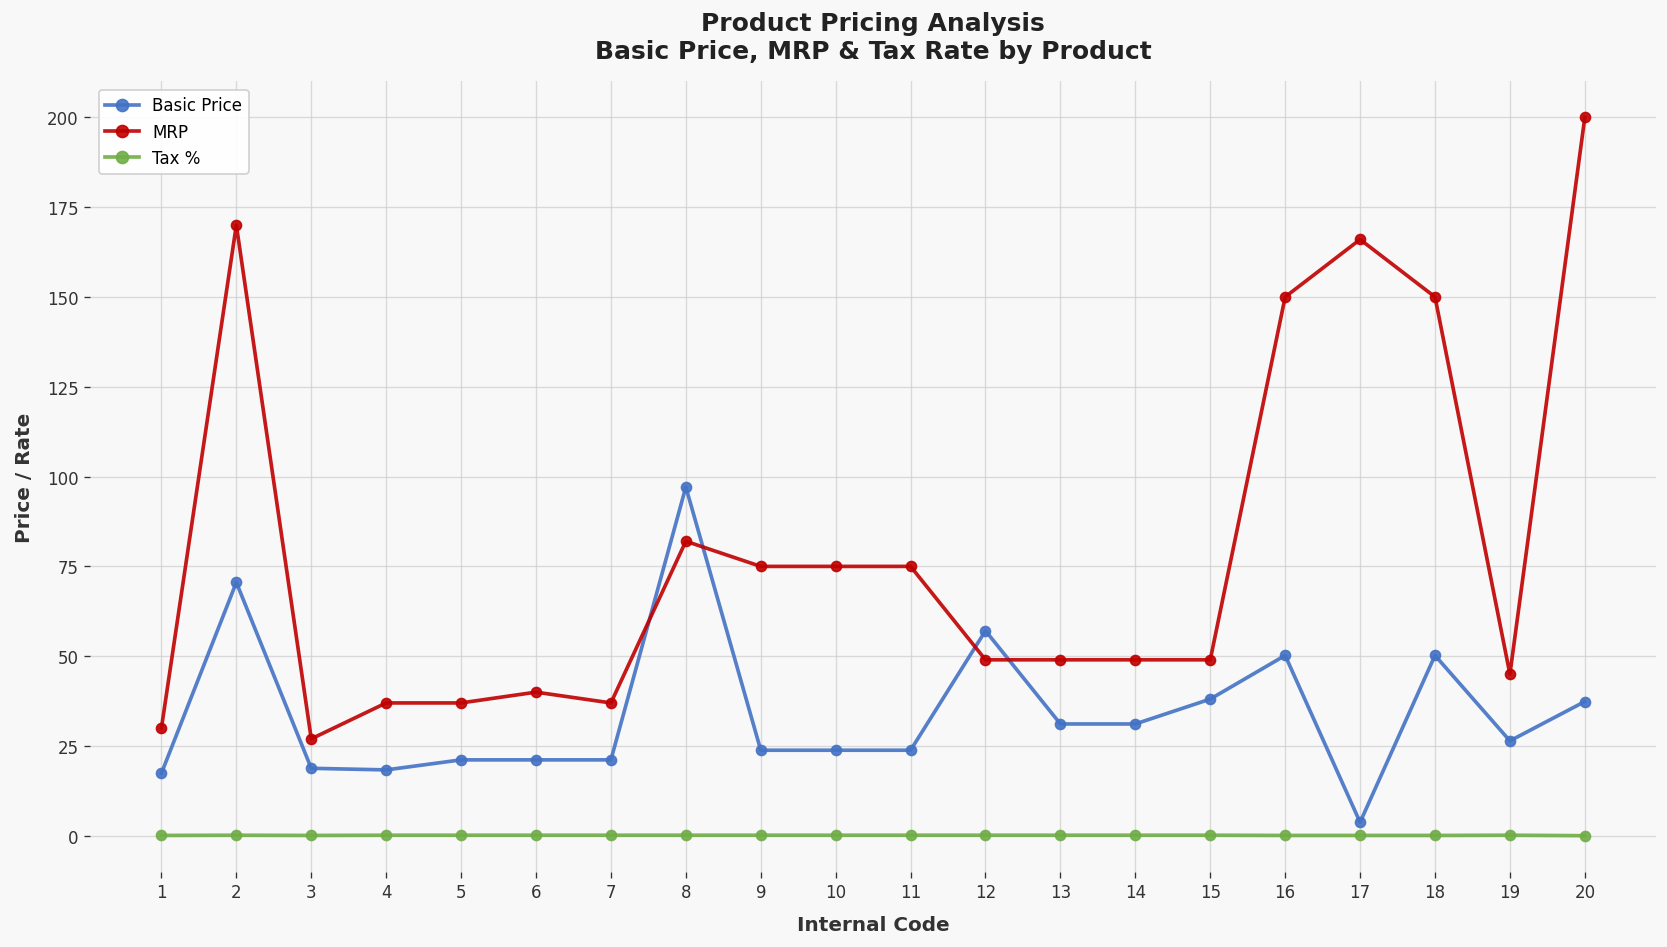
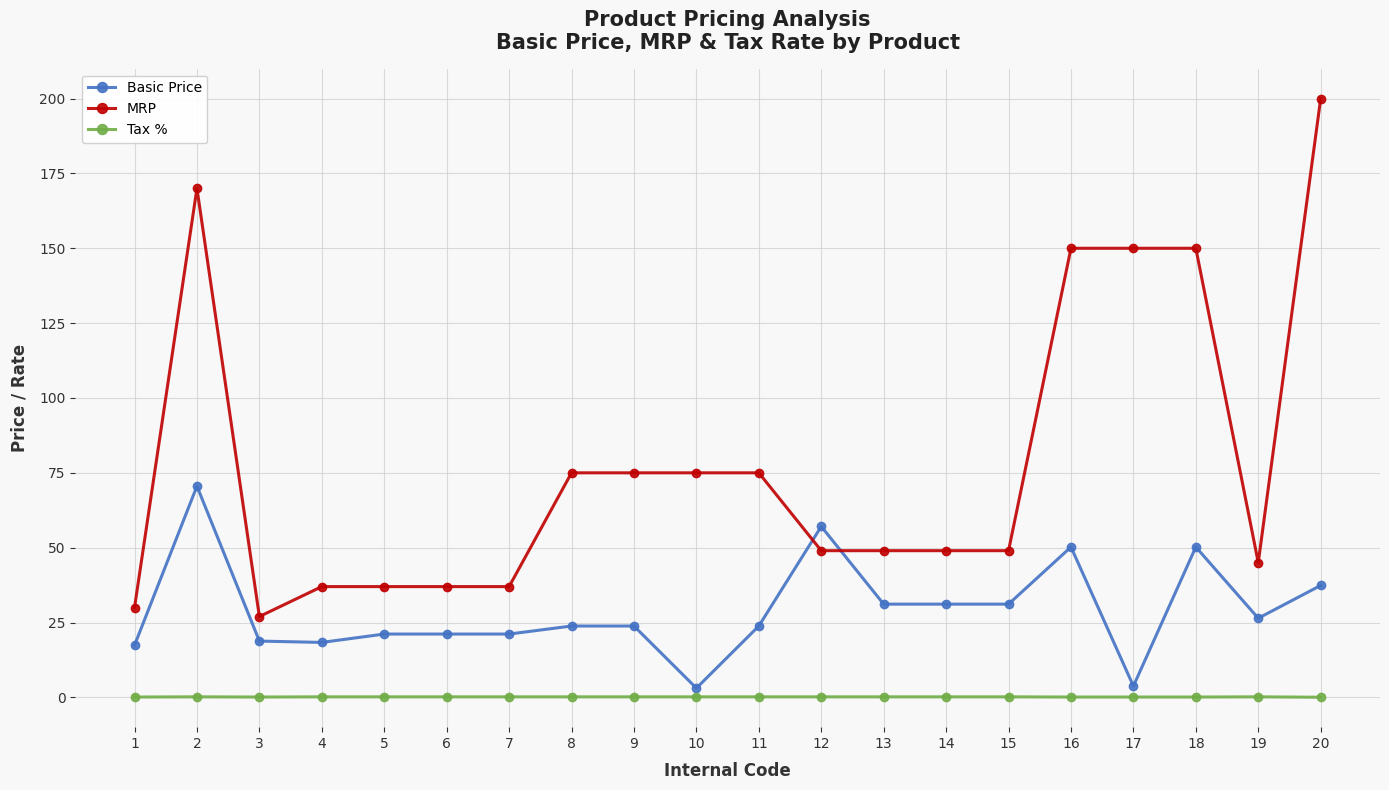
MRP, 6: 40 -> 37
Basic Price, 8: 97 -> 24
MRP, 8: 82 -> 75
Basic Price, 10: 24 -> 3
Basic Price, 15: 38 -> 31
MRP, 17: 166 -> 150
